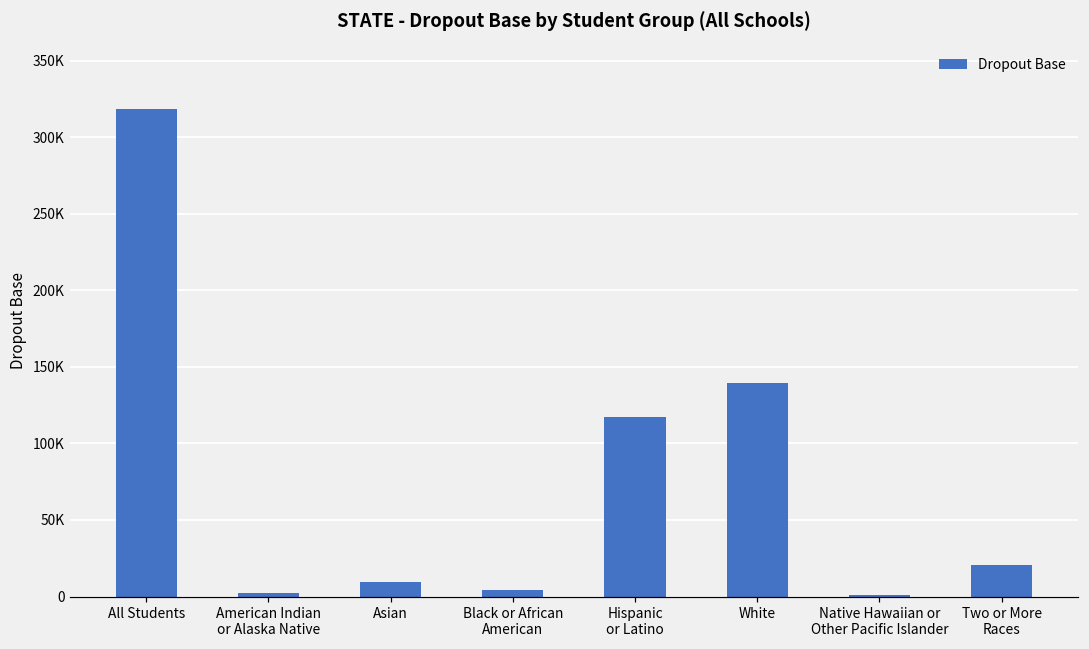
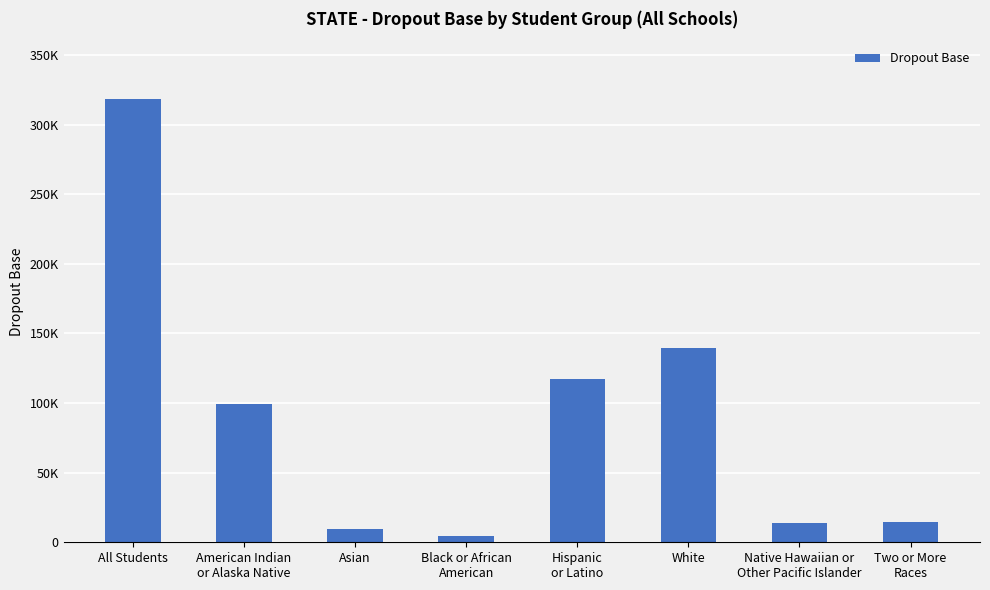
American Indian or Alaska Native: 2000 -> 99000
Native Hawaiian or Other Pacific Islander: 1000 -> 14000
Two or More Races: 20000 -> 15000
